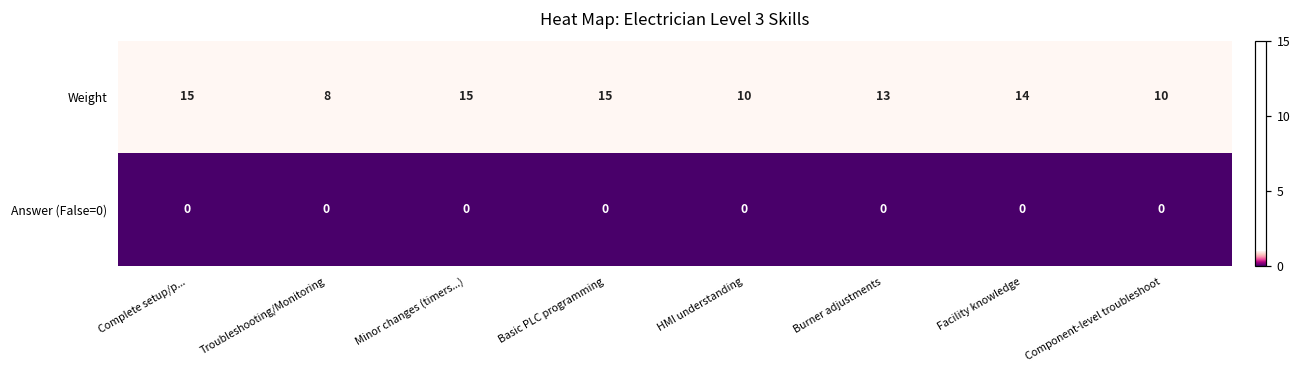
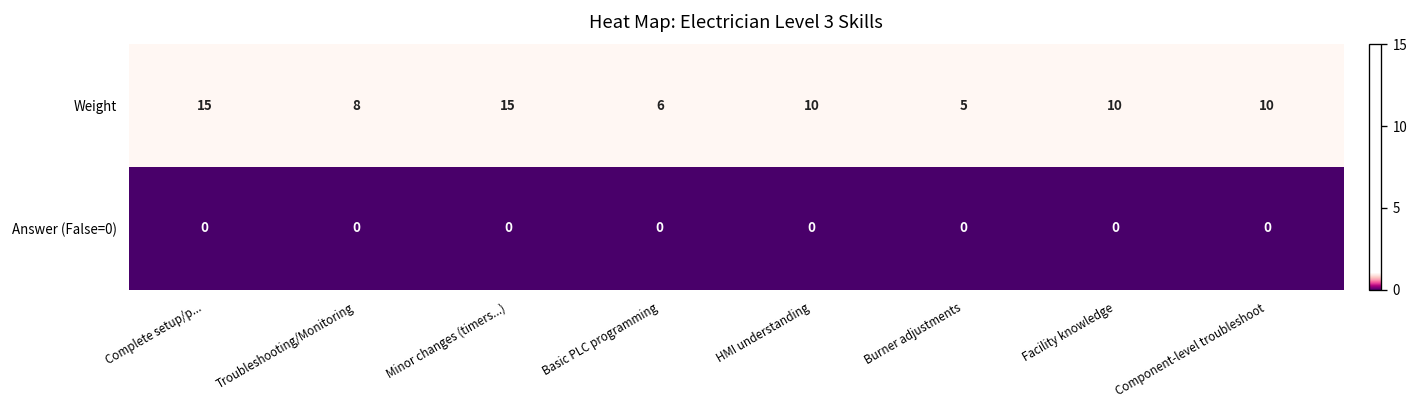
Weight, Basic PLC programming: 15 -> 6
Weight, Burner adjustments: 13 -> 5
Weight, Facility knowledge: 14 -> 10
